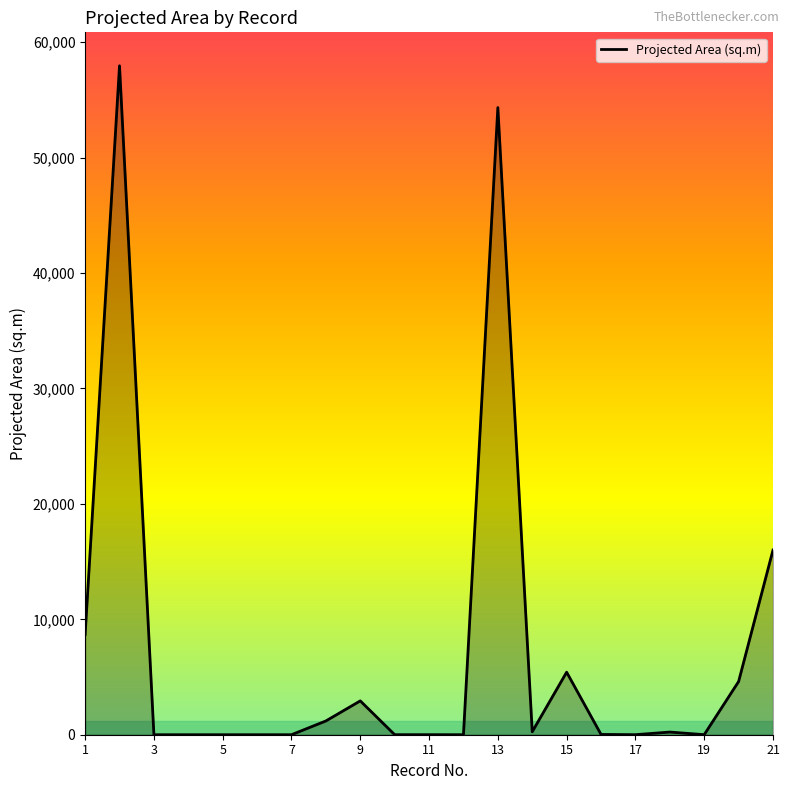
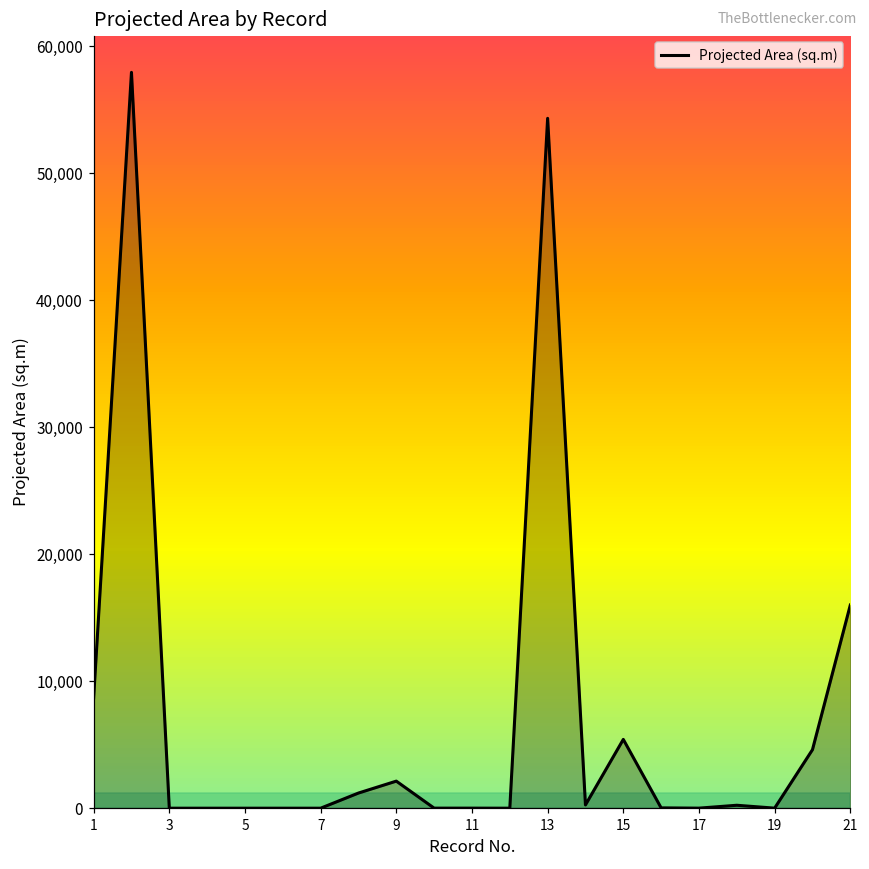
9: 2,900 -> 2,100
